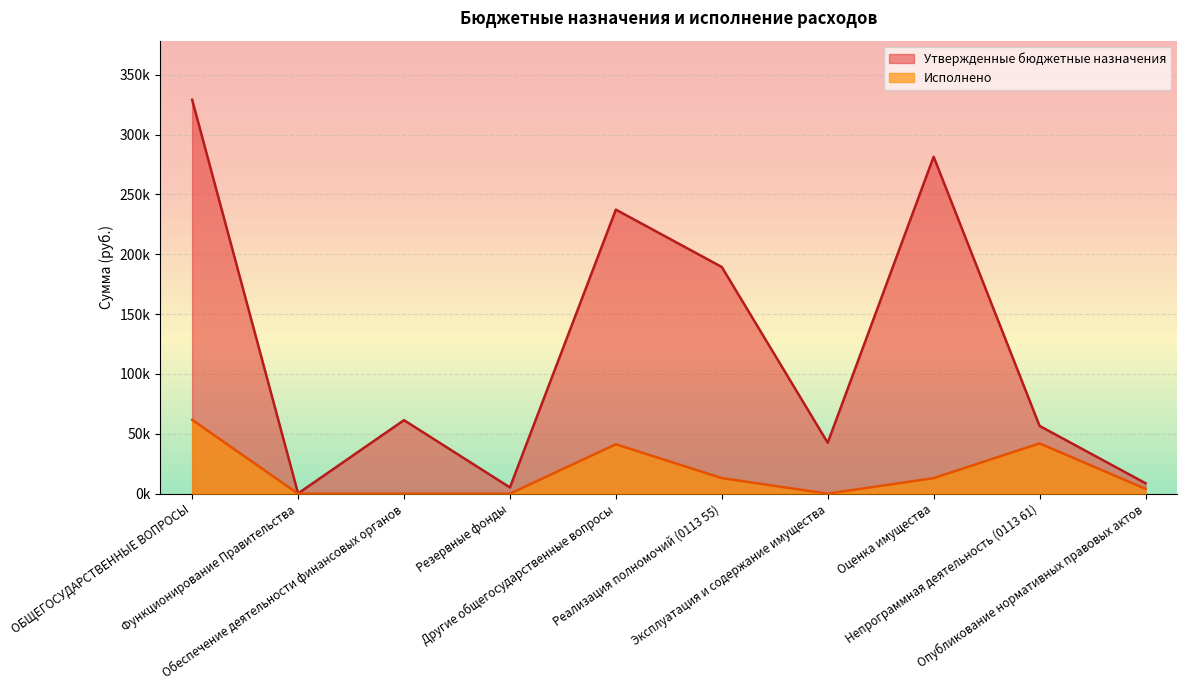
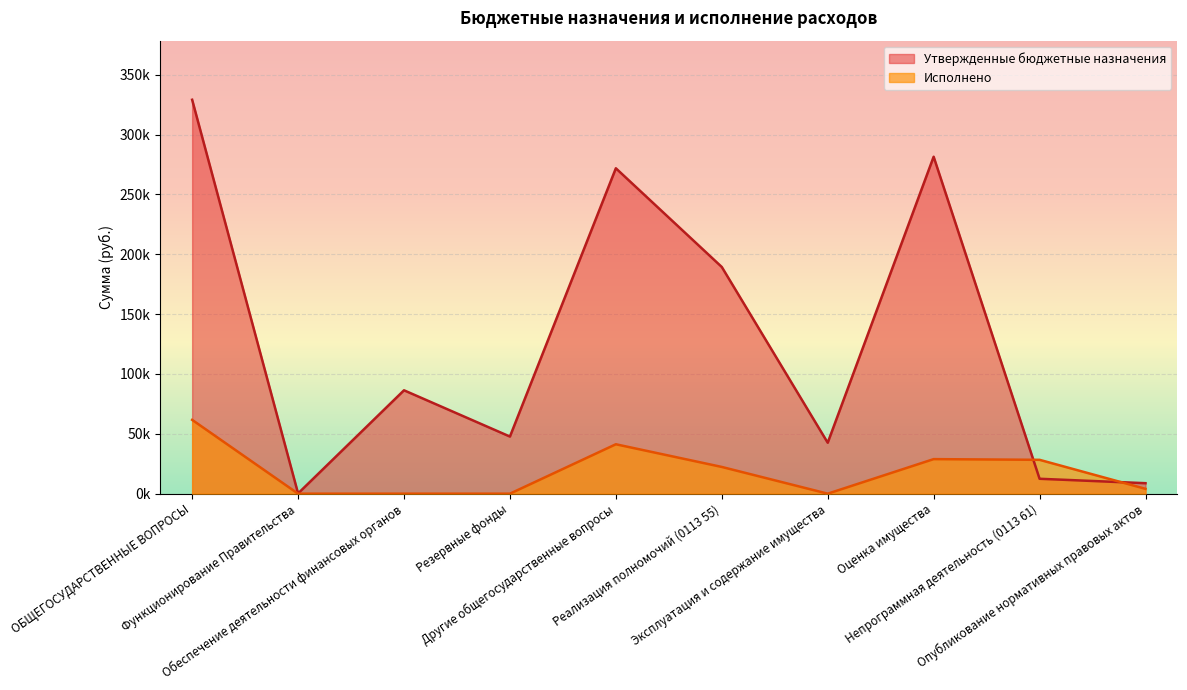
Утвержденные бюджетные назначения, Обеспечение деятельности финансовых органов: 61000 -> 86000
Утвержденные бюджетные назначения, Резервные фонды: 5000 -> 48000
Утвержденные бюджетные назначения, Другие общегосударственные вопросы: 237000 -> 272000
Исполнено, Реализация полномочий (0113 55): 13000 -> 22000
Исполнено, Оценка имущества: 13000 -> 29000
Утвержденные бюджетные назначения, Непрограммная деятельность (0113 61): 57000 -> 12000
Исполнено, Непрограммная деятельность (0113 61): 42000 -> 28000
